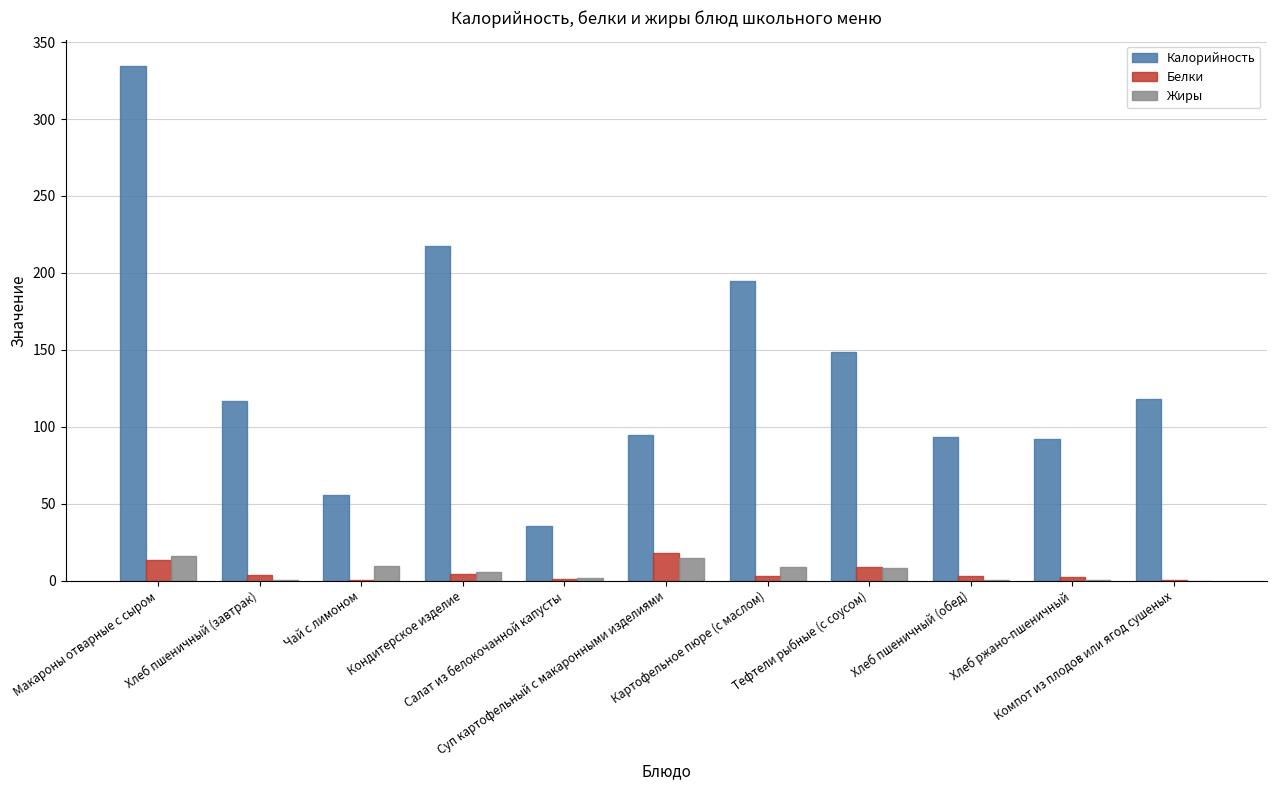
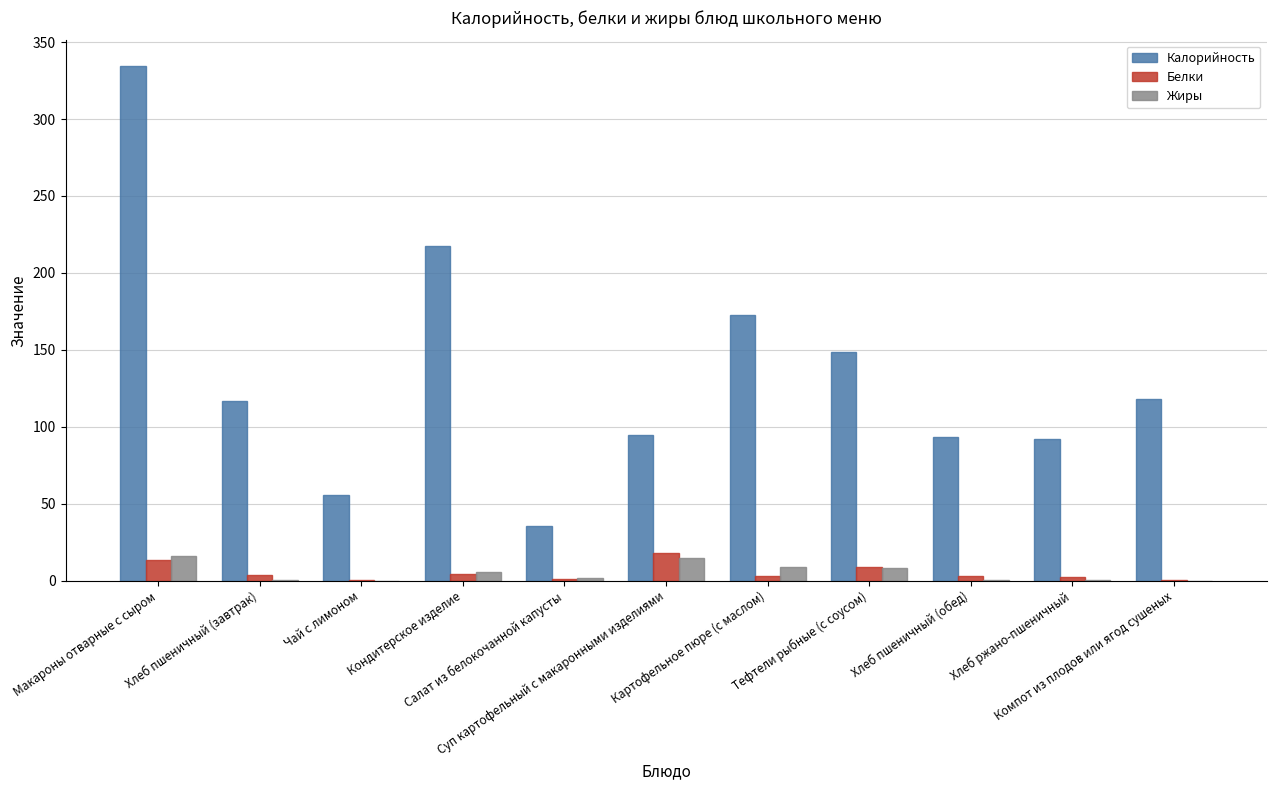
Жиры, Чай с лимоном: 10 -> 0
Калорийность, Картофельное пюре (с маслом): 195 -> 173
